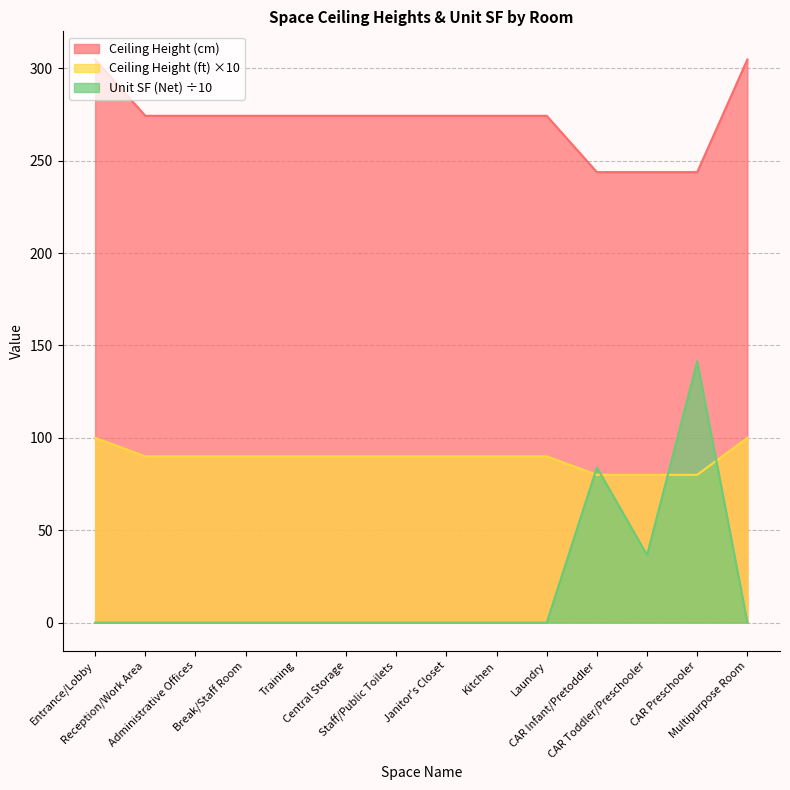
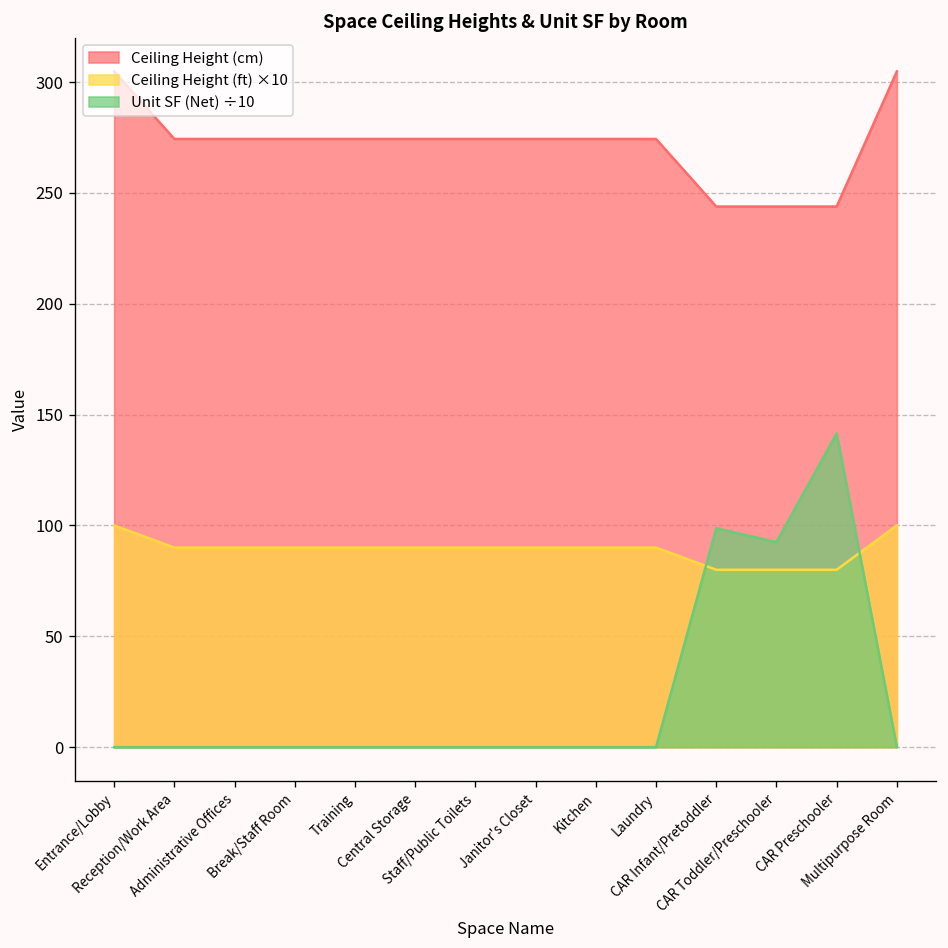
Unit SF (Net) ÷10, CAR Infant/Pretoddler: 84 -> 99
Unit SF (Net) ÷10, CAR Toddler/Preschooler: 37 -> 93
